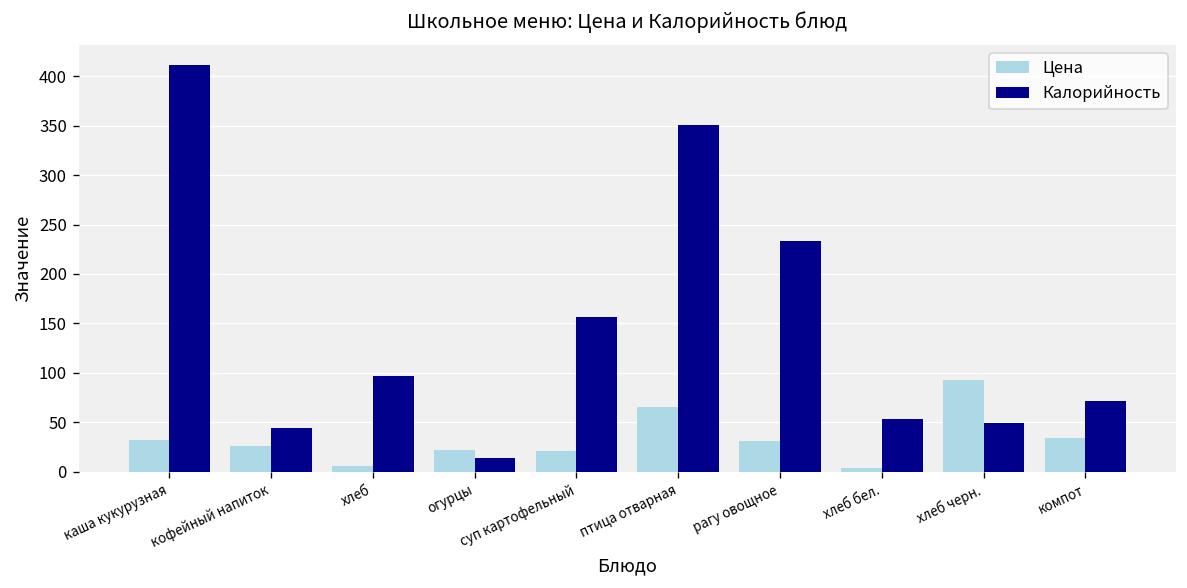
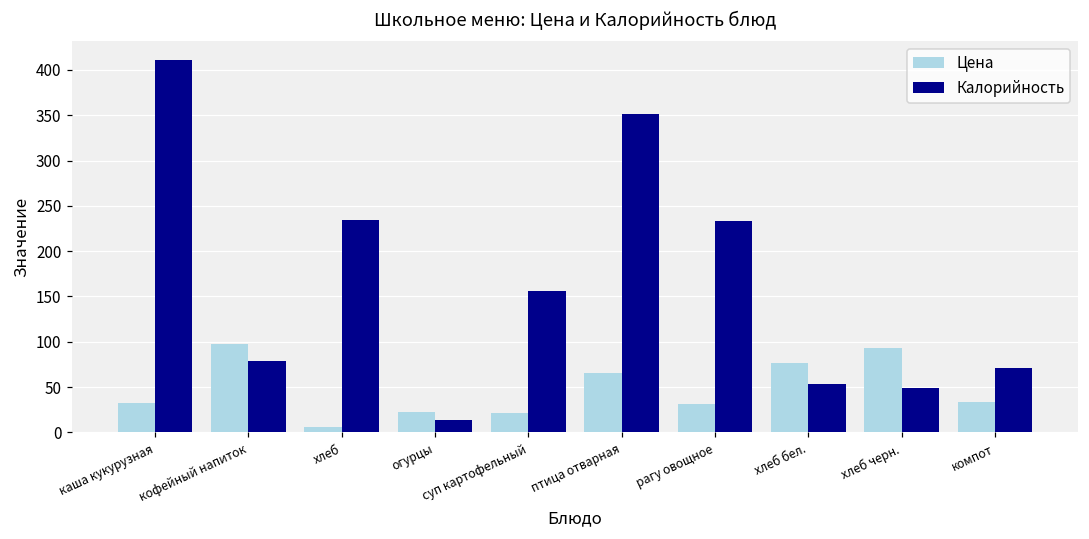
Цена, кофейный напиток: 30 -> 100
Калорийность, кофейный напиток: 40 -> 80
Калорийность, хлеб: 100 -> 230
Цена, хлеб бел.: 0 -> 80
